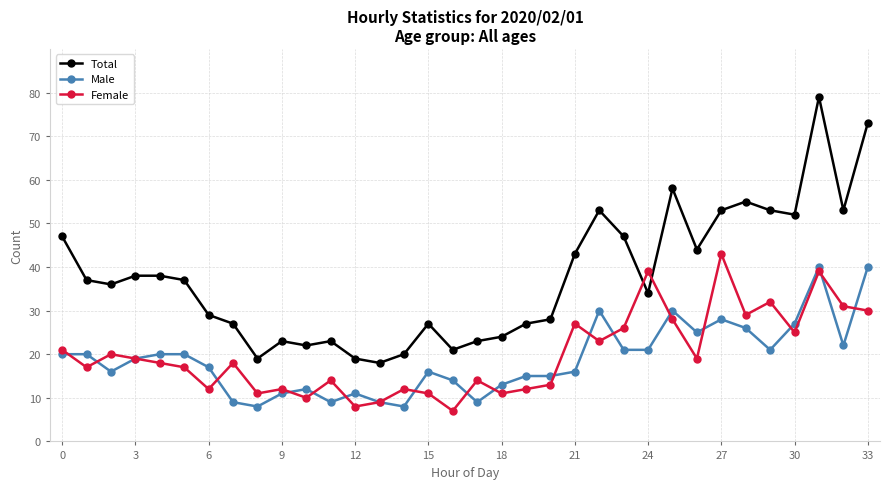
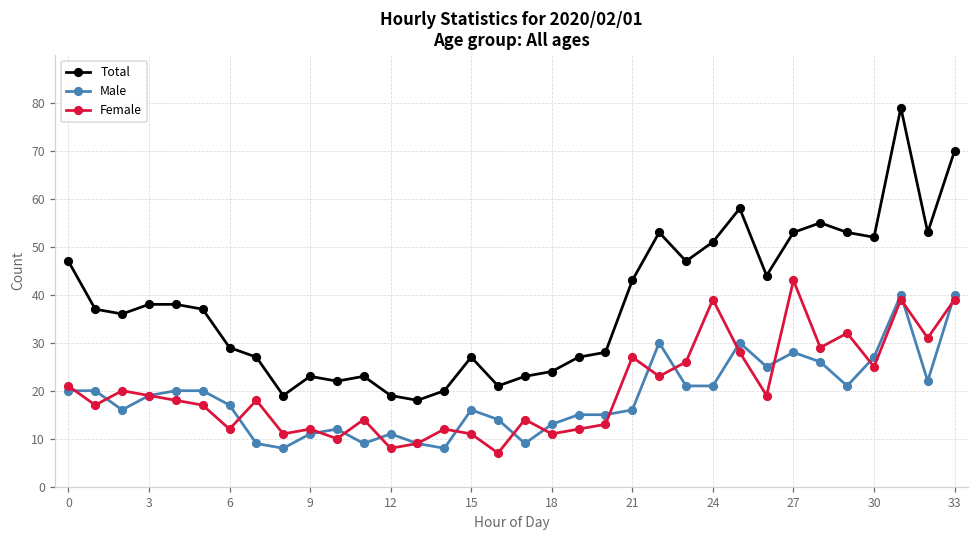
Total, 24: 34 -> 51
Total, 33: 73 -> 70
Female, 33: 30 -> 39
